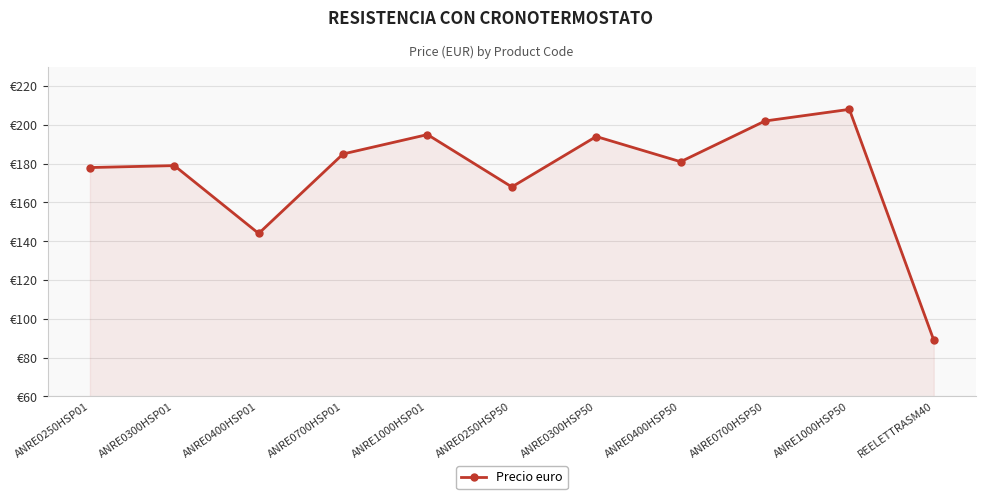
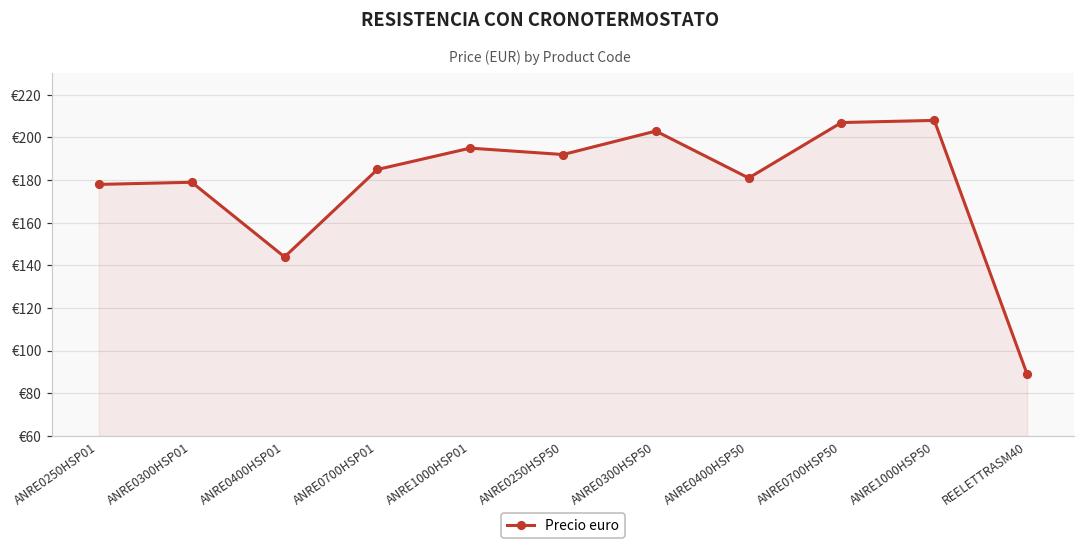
ANRE0250HSP50: €168 -> €192
ANRE0300HSP50: €194 -> €203
ANRE0700HSP50: €202 -> €207
